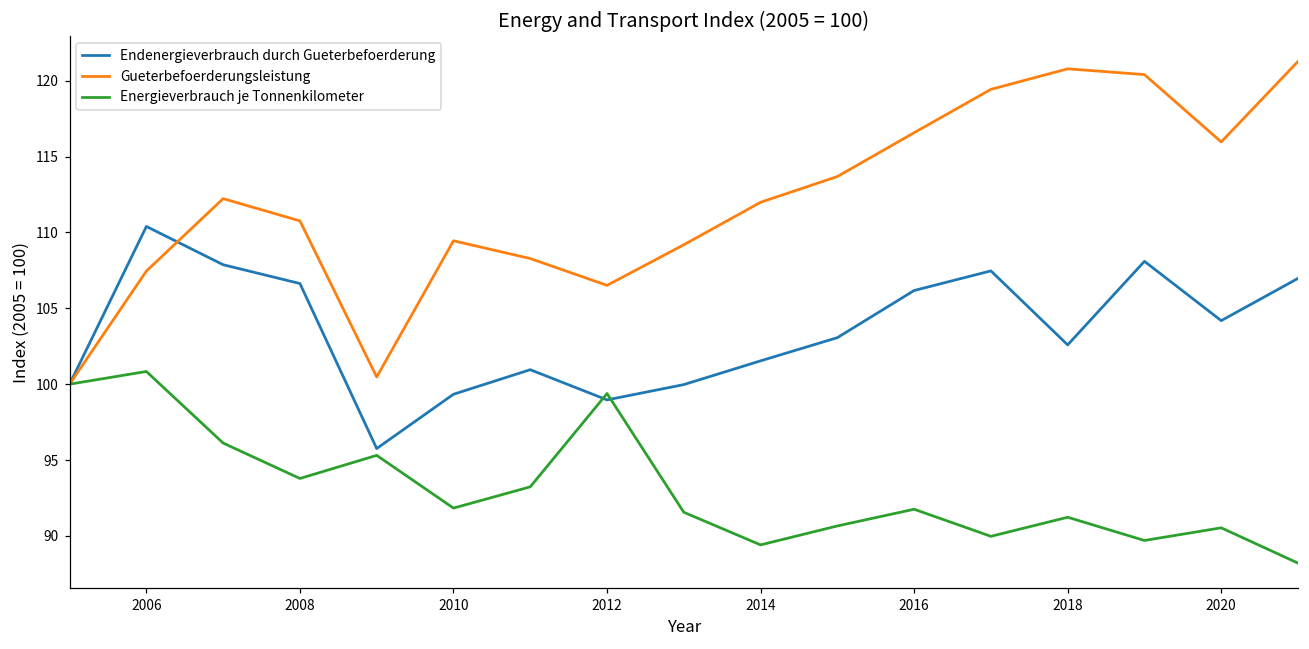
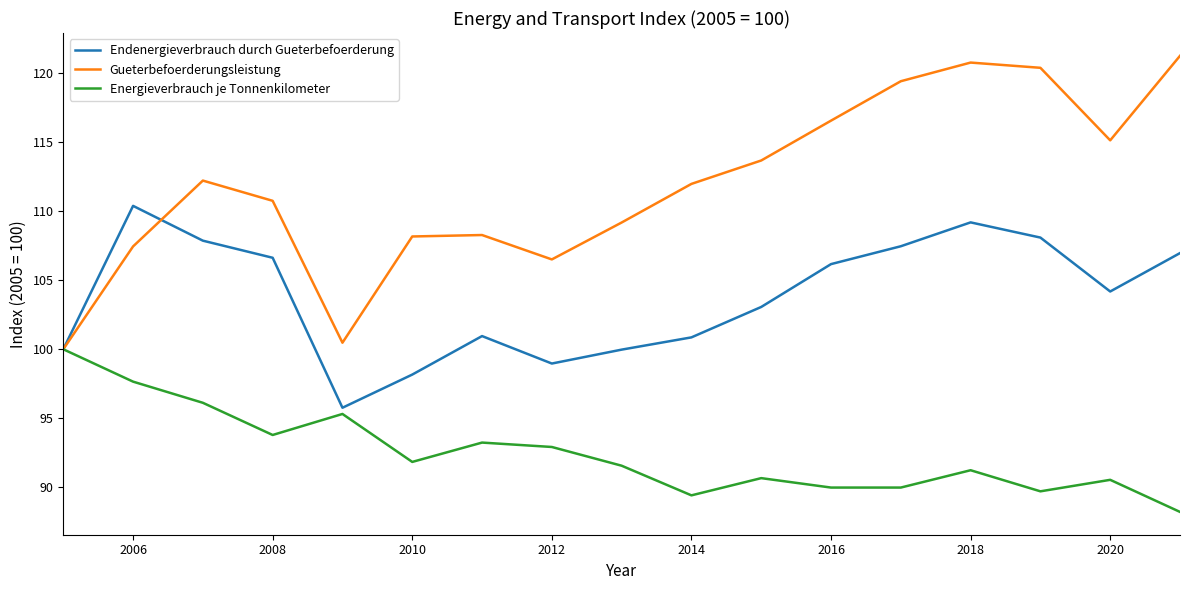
Energieverbrauch je Tonnenkilometer, 2006: 100.8 -> 97.7
Endenergieverbrauch durch Gueterbefoerderung, 2010: 99.3 -> 98.2
Gueterbefoerderungsleistung, 2010: 109.5 -> 108.2
Energieverbrauch je Tonnenkilometer, 2012: 99.4 -> 92.9
Endenergieverbrauch durch Gueterbefoerderung, 2014: 101.5 -> 100.9
Energieverbrauch je Tonnenkilometer, 2016: 91.8 -> 90.0
Endenergieverbrauch durch Gueterbefoerderung, 2018: 102.6 -> 109.2
Gueterbefoerderungsleistung, 2020: 116.0 -> 115.2
